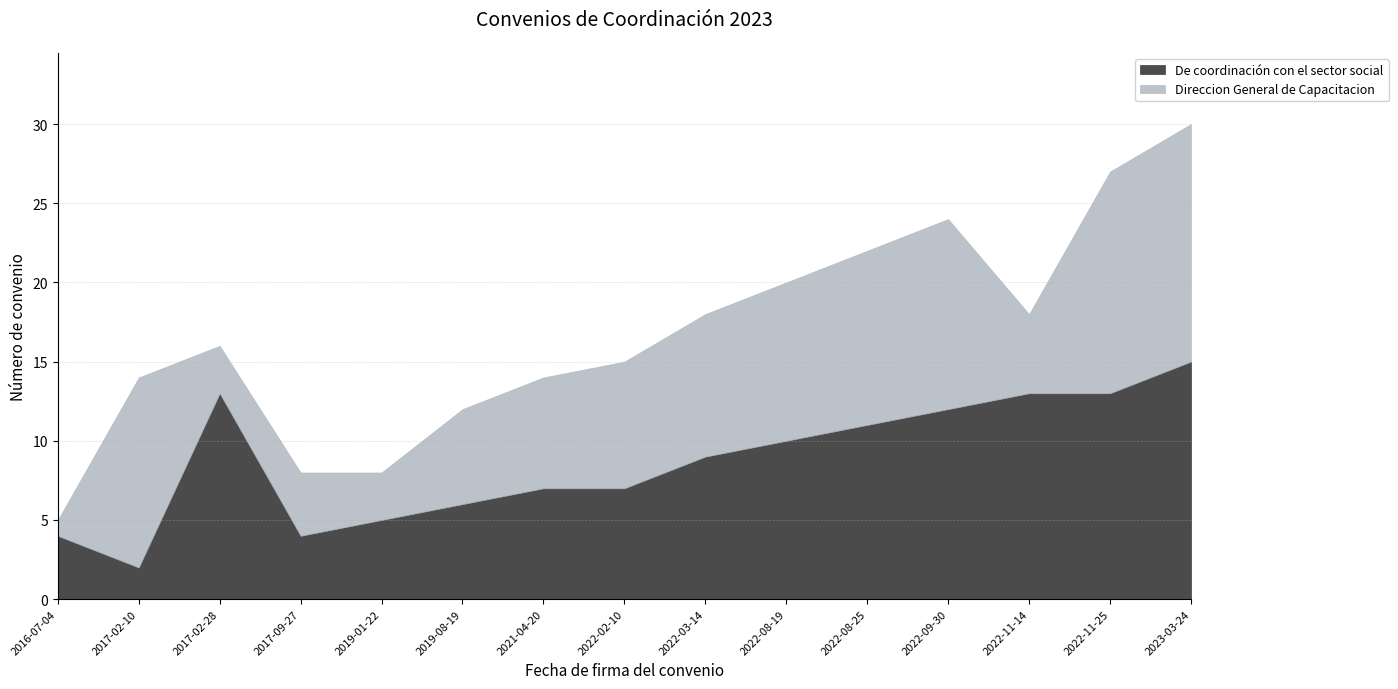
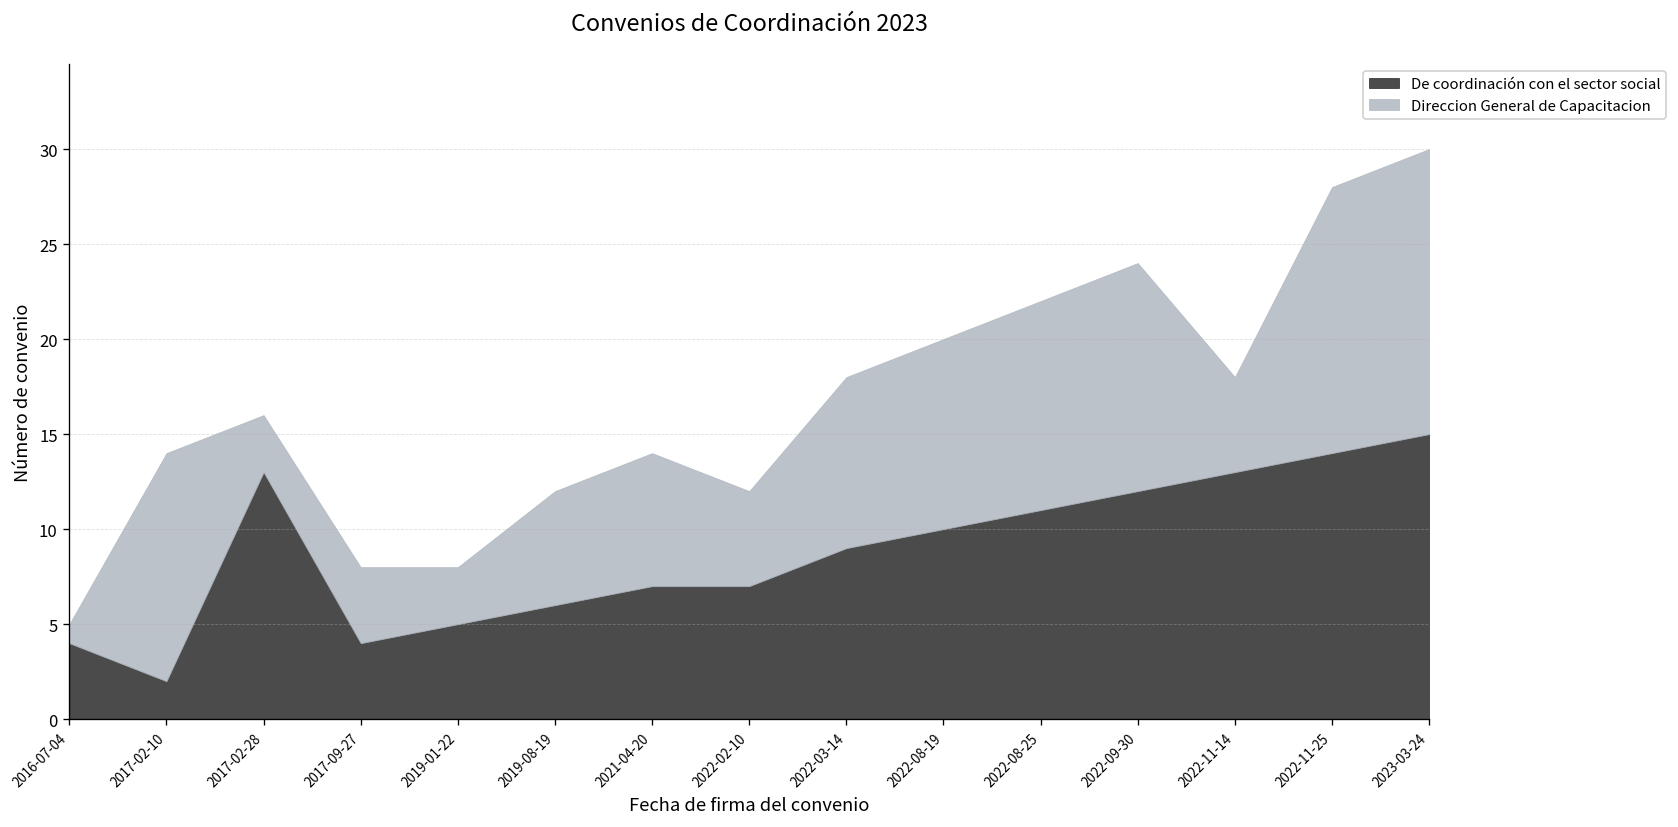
Direccion General de Capacitacion, 2022-02-10: 8 -> 5
De coordinación con el sector social, 2022-11-25: 13 -> 14
